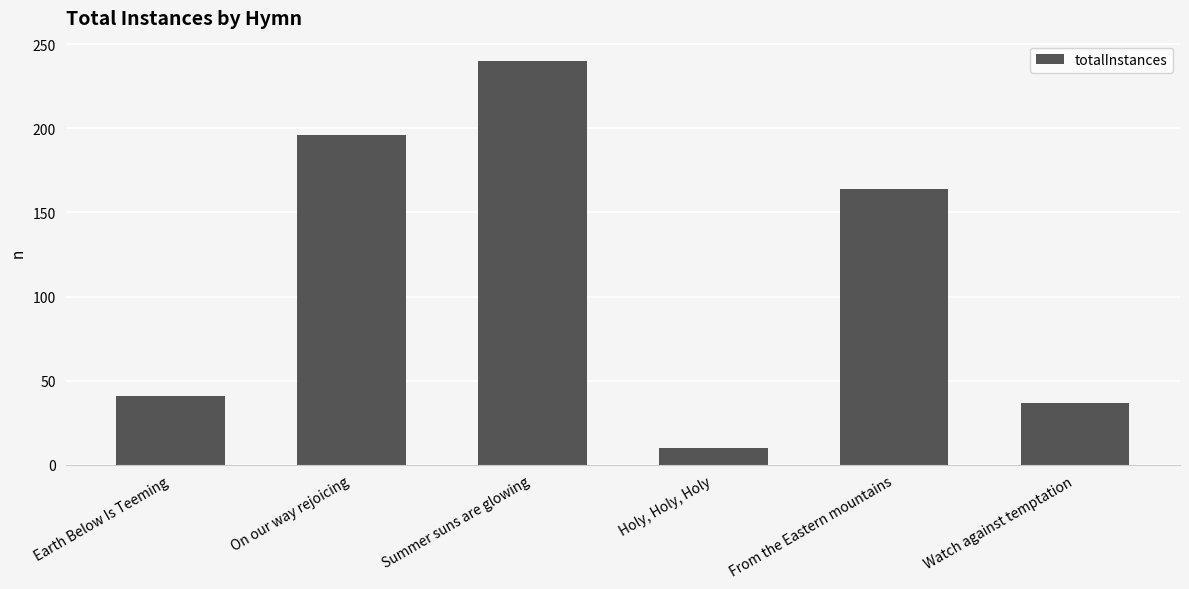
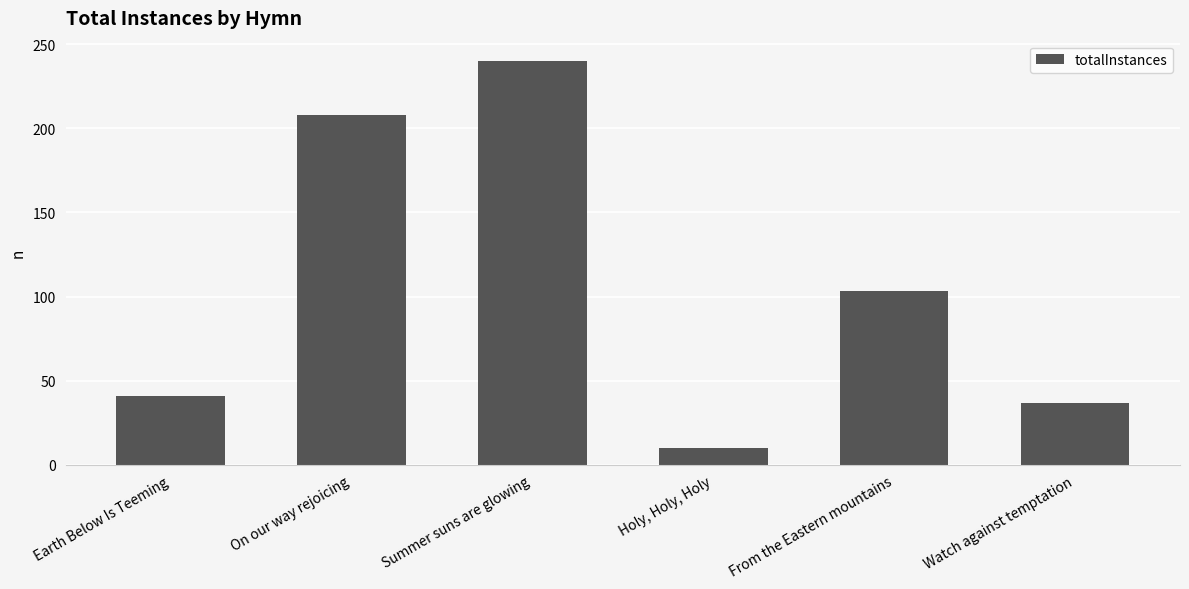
On our way rejoicing: 196 -> 208
From the Eastern mountains: 164 -> 103
